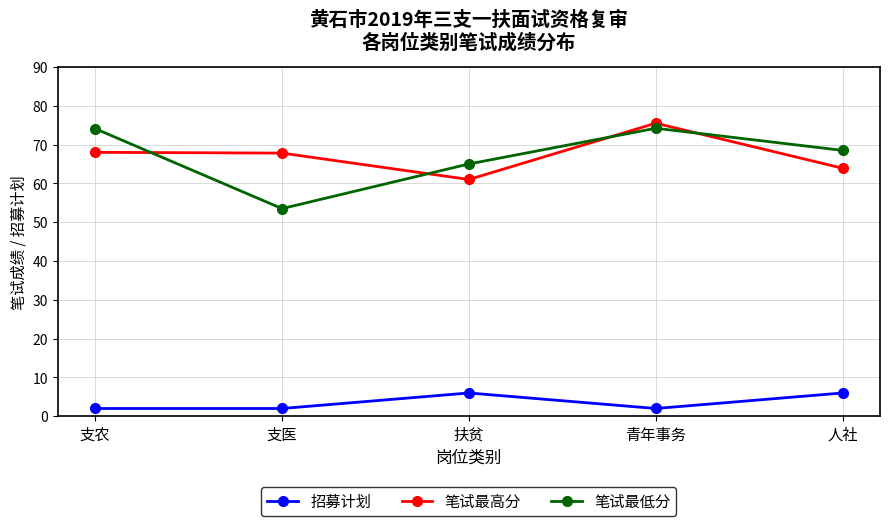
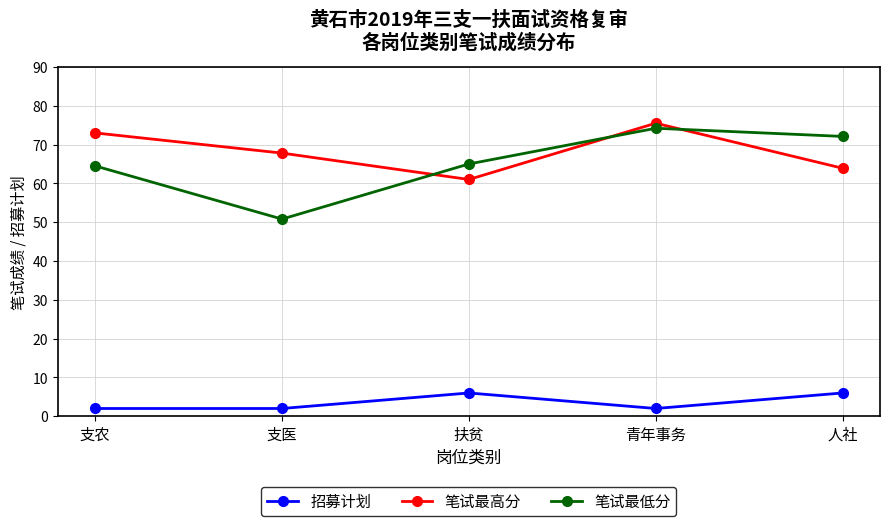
笔试最高分, 支农: 68 -> 73
笔试最低分, 支农: 74 -> 65
笔试最低分, 支医: 54 -> 51
笔试最低分, 人社: 69 -> 72
